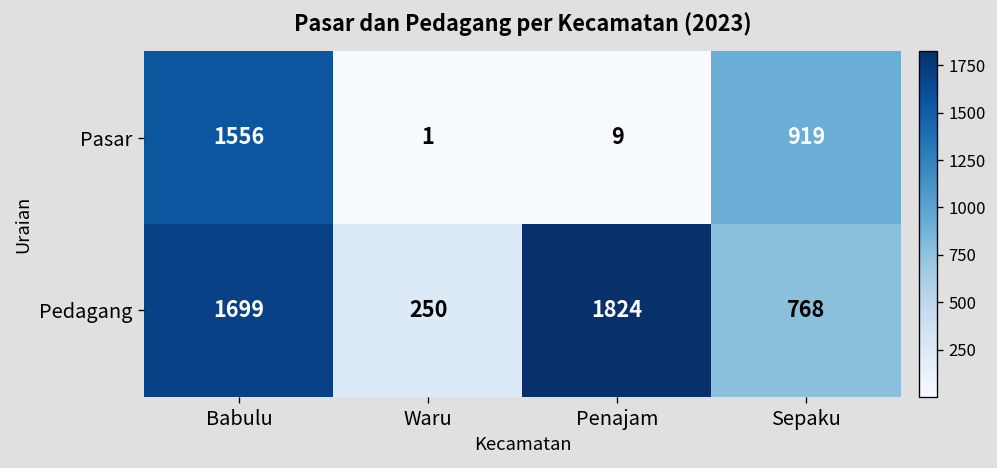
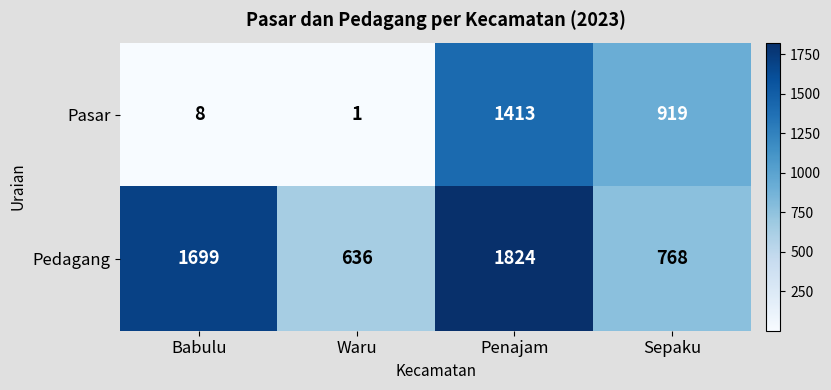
Pasar, Babulu: 1556 -> 8
Pasar, Penajam: 9 -> 1413
Pedagang, Waru: 250 -> 636
